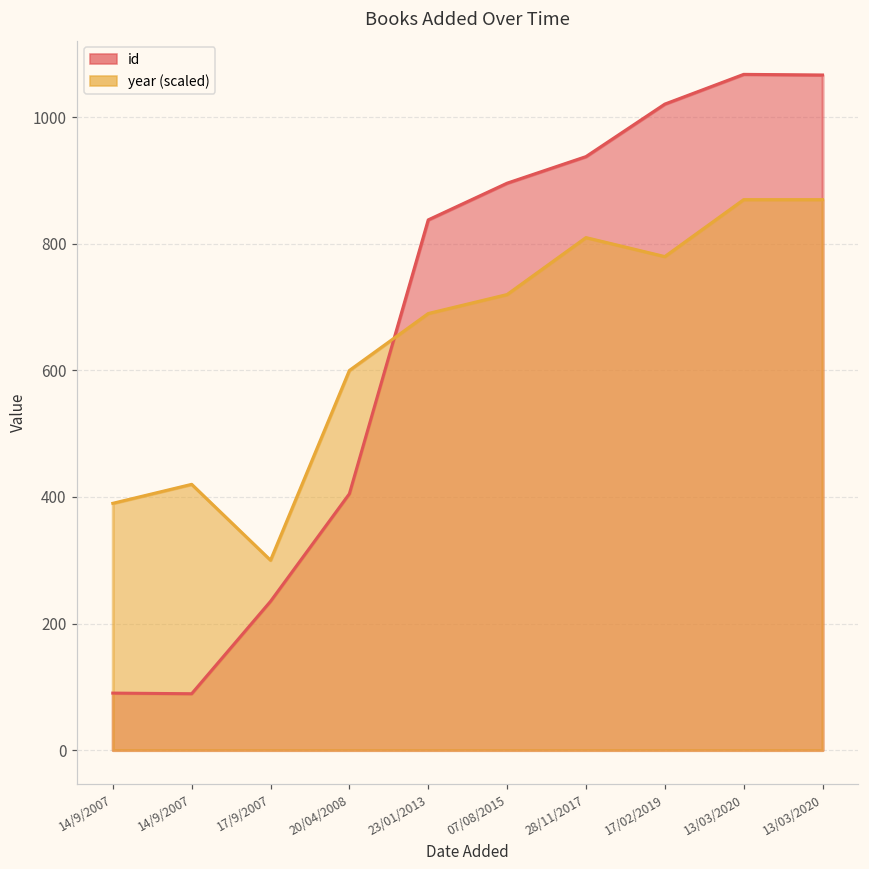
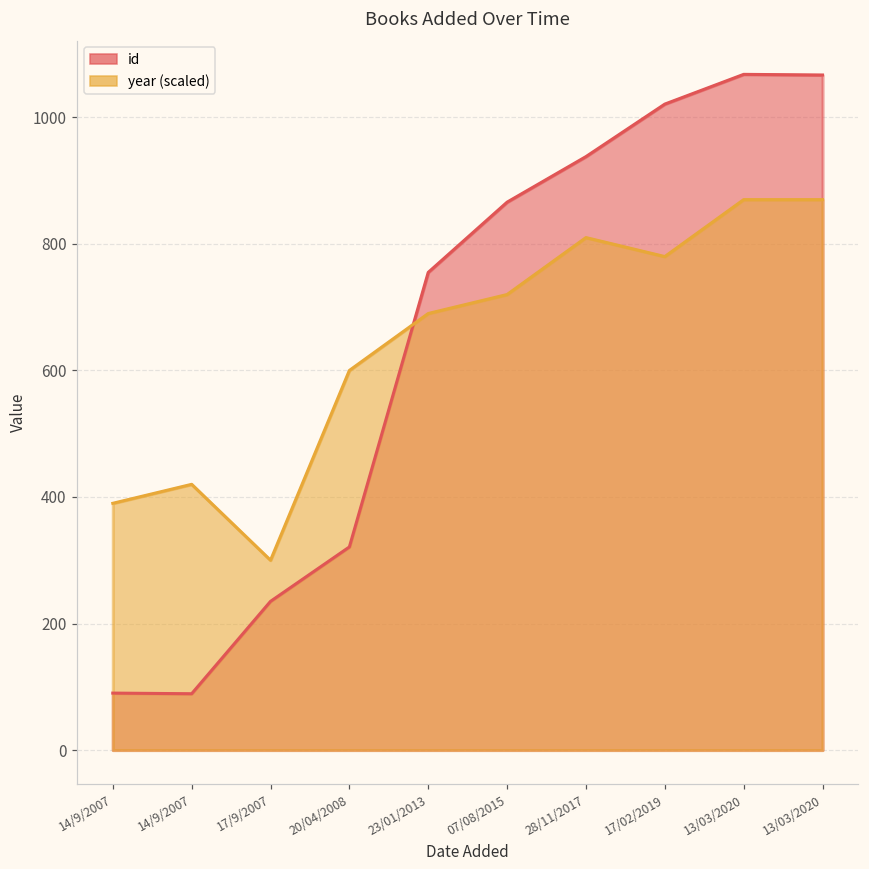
id, 20/04/2008: 410 -> 320
id, 23/01/2013: 840 -> 760
id, 07/08/2015: 900 -> 870
